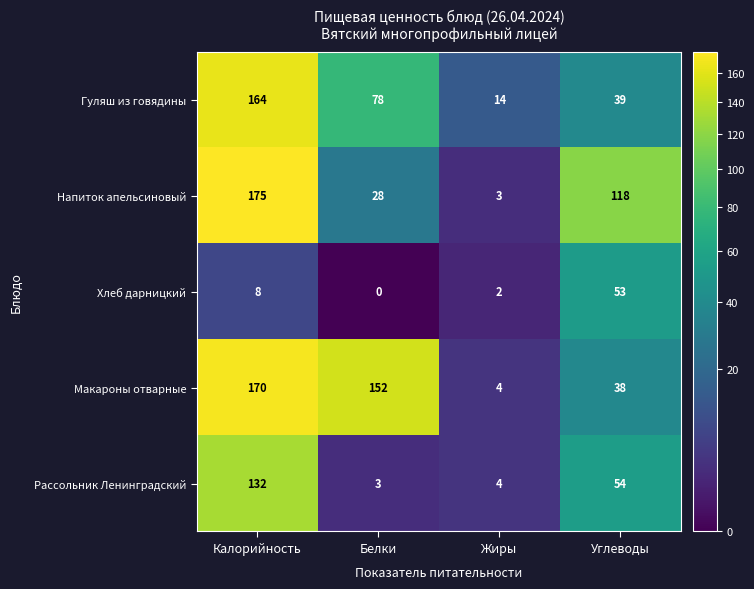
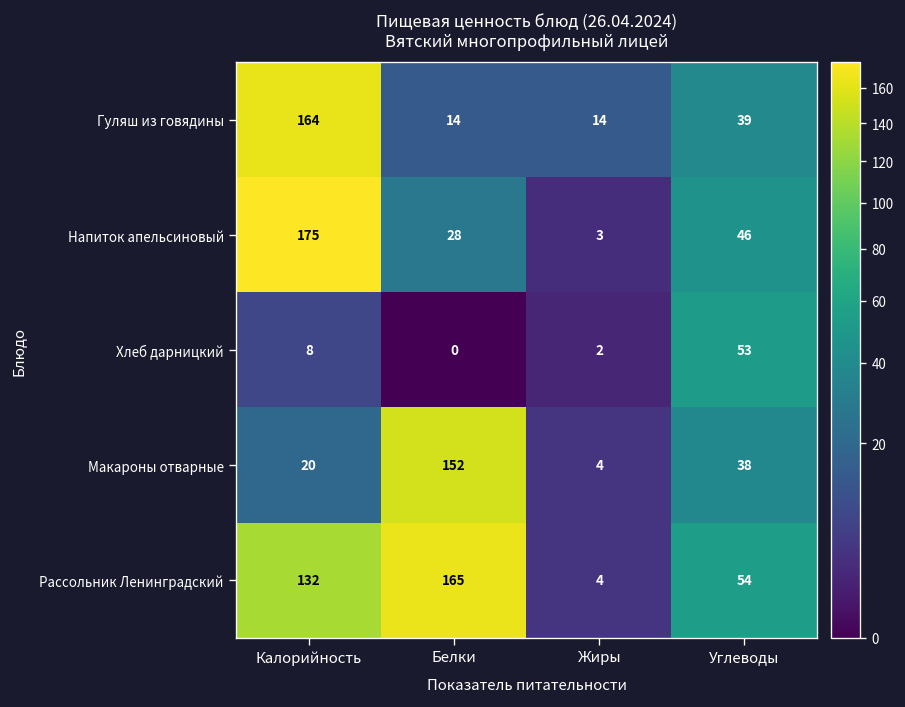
Гуляш из говядины, Белки: 78 -> 14
Напиток апельсиновый, Углеводы: 118 -> 46
Макароны отварные, Калорийность: 170 -> 20
Рассольник Ленинградский, Белки: 3 -> 165
